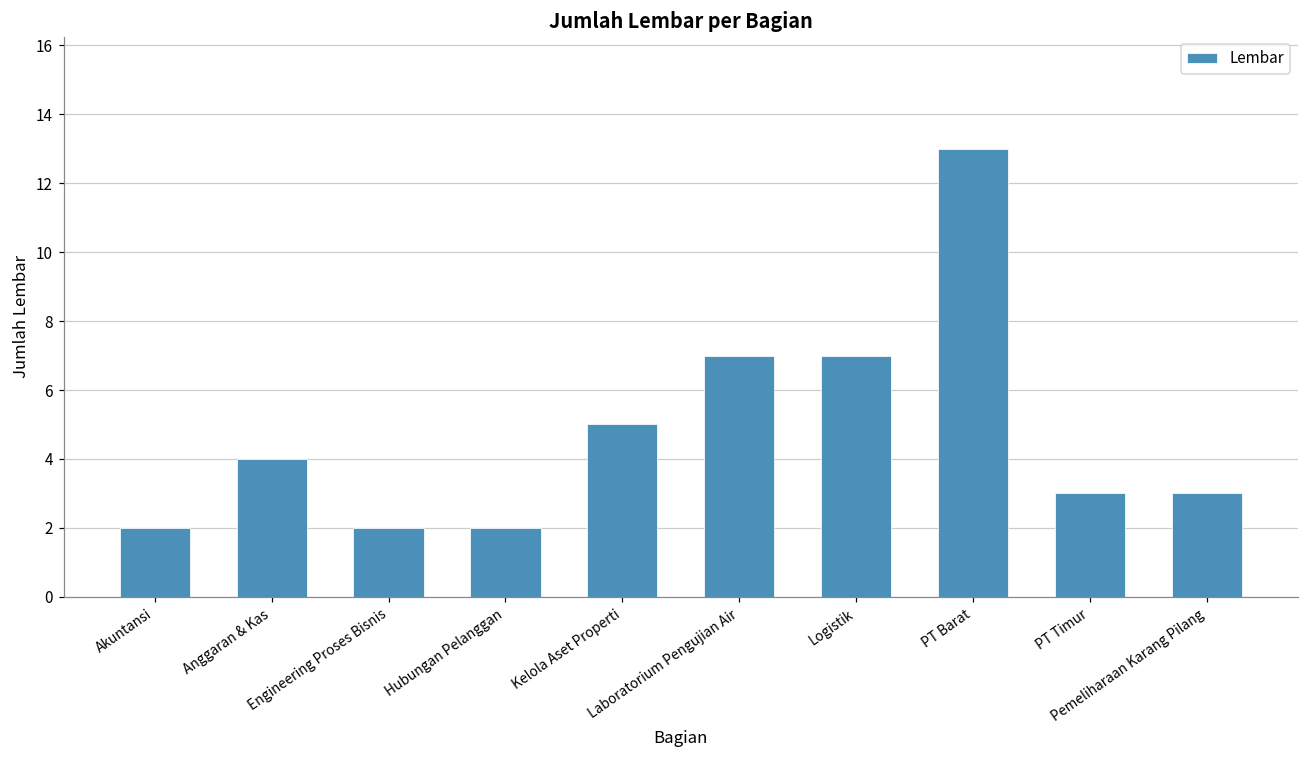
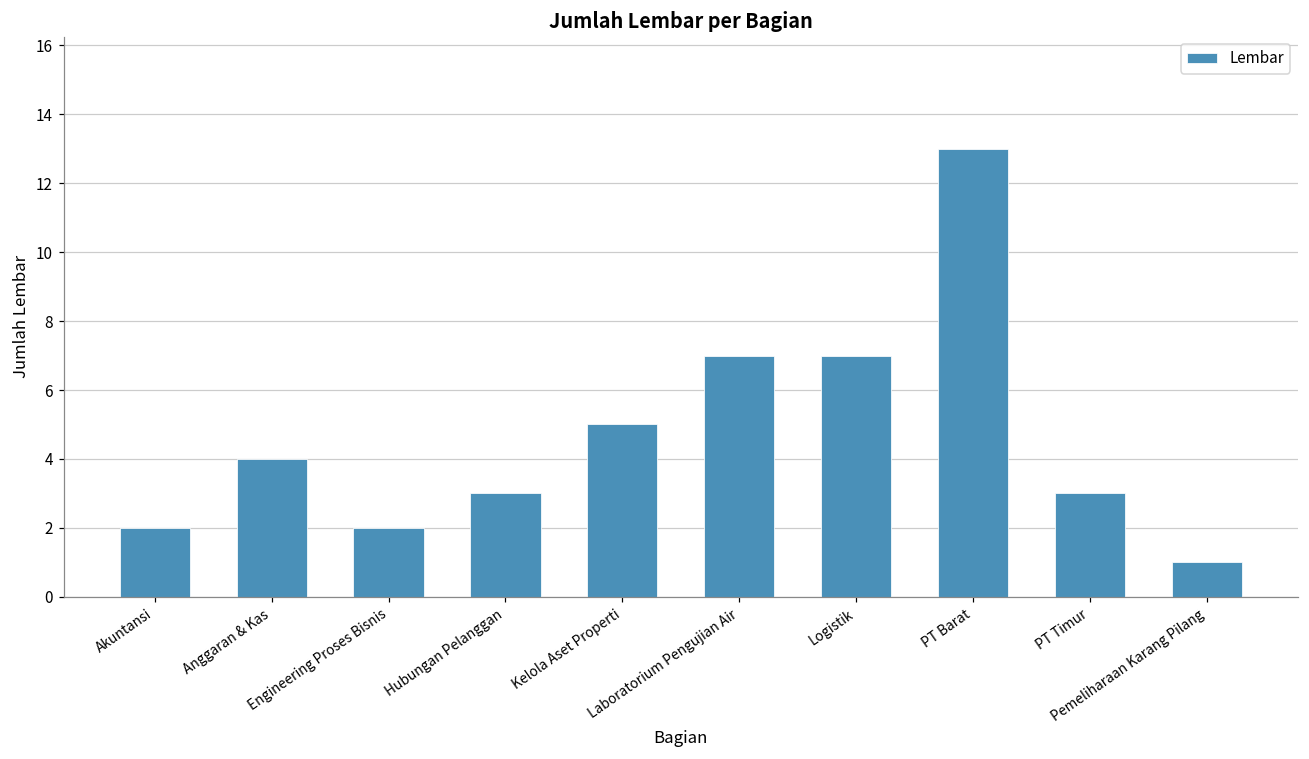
Hubungan Pelanggan: 2 -> 3
Pemeliharaan Karang Pilang: 3 -> 1
